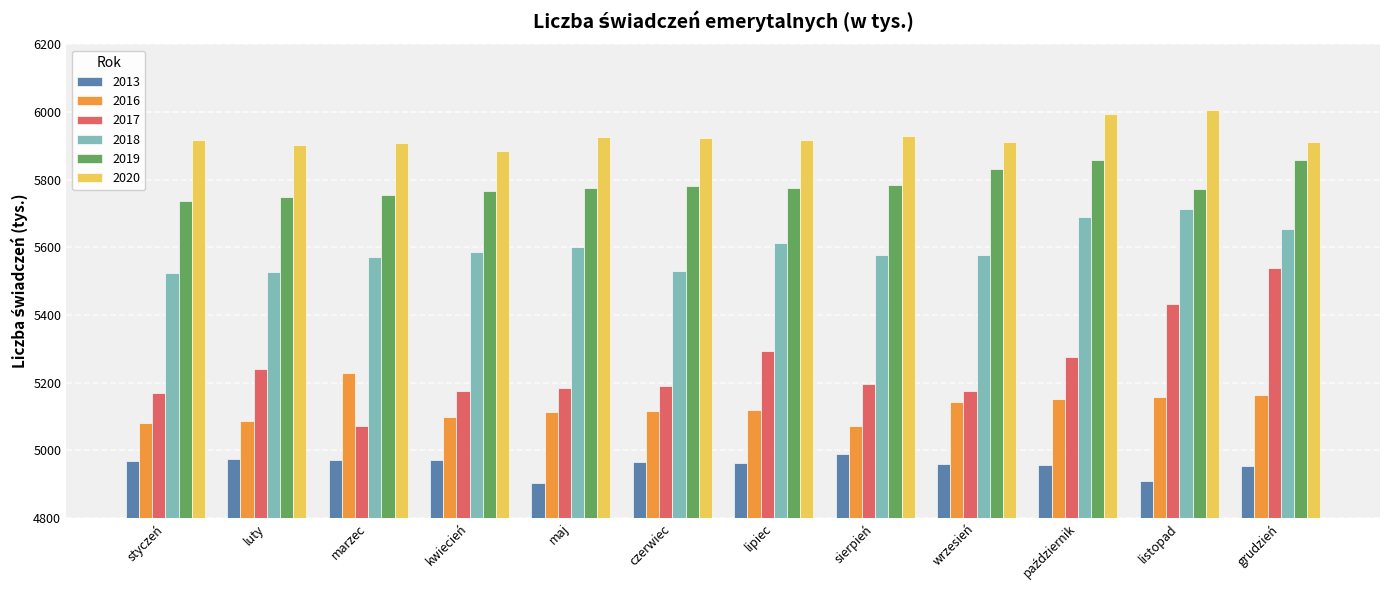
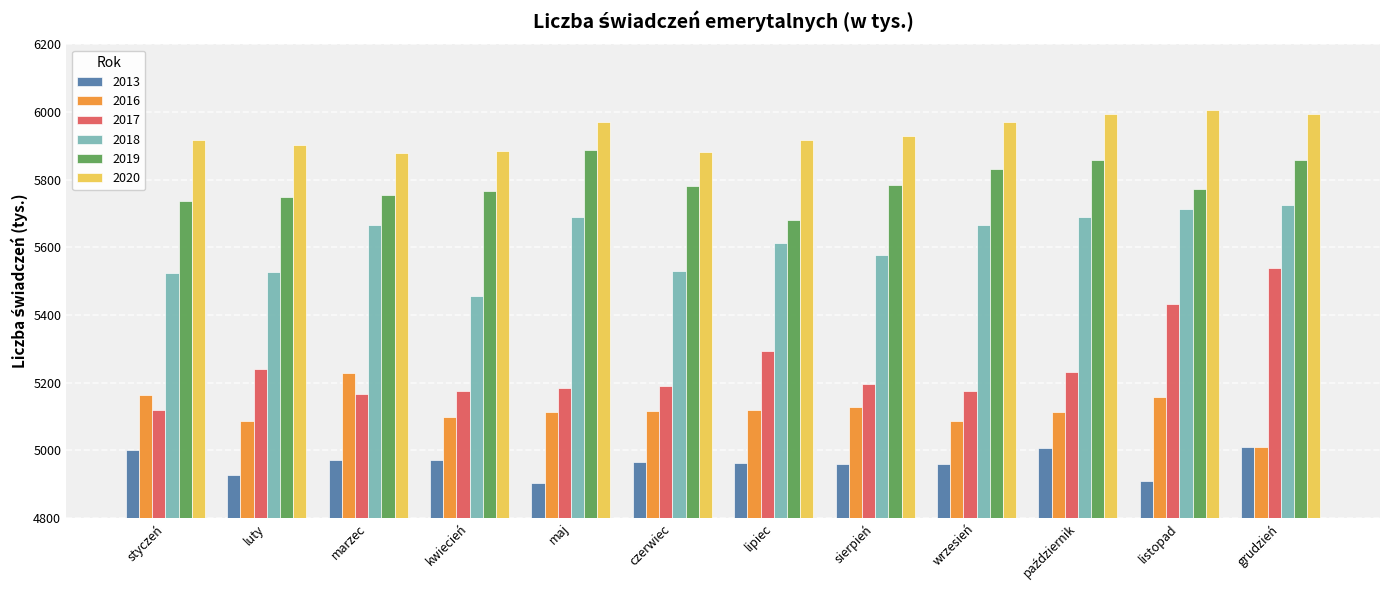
2013, styczeń: 4970 -> 5000
2016, styczeń: 5080 -> 5160
2017, styczeń: 5170 -> 5120
2013, luty: 4970 -> 4930
2017, marzec: 5070 -> 5160
2018, marzec: 5570 -> 5670
2020, marzec: 5910 -> 5880
2018, kwiecień: 5590 -> 5460
2018, maj: 5600 -> 5690
2019, maj: 5780 -> 5890
2020, maj: 5920 -> 5970
2020, czerwiec: 5920 -> 5880
2019, lipiec: 5770 -> 5680
2013, sierpień: 4990 -> 4960
2016, sierpień: 5070 -> 5130
2016, wrzesień: 5140 -> 5090
2018, wrzesień: 5580 -> 5670
2020, wrzesień: 5910 -> 5970
2013, październik: 4960 -> 5010
2016, październik: 5150 -> 5110
2017, październik: 5280 -> 5230
2013, grudzień: 4950 -> 5010
2016, grudzień: 5160 -> 5010
2018, grudzień: 5650 -> 5730
2020, grudzień: 5910 -> 6000
